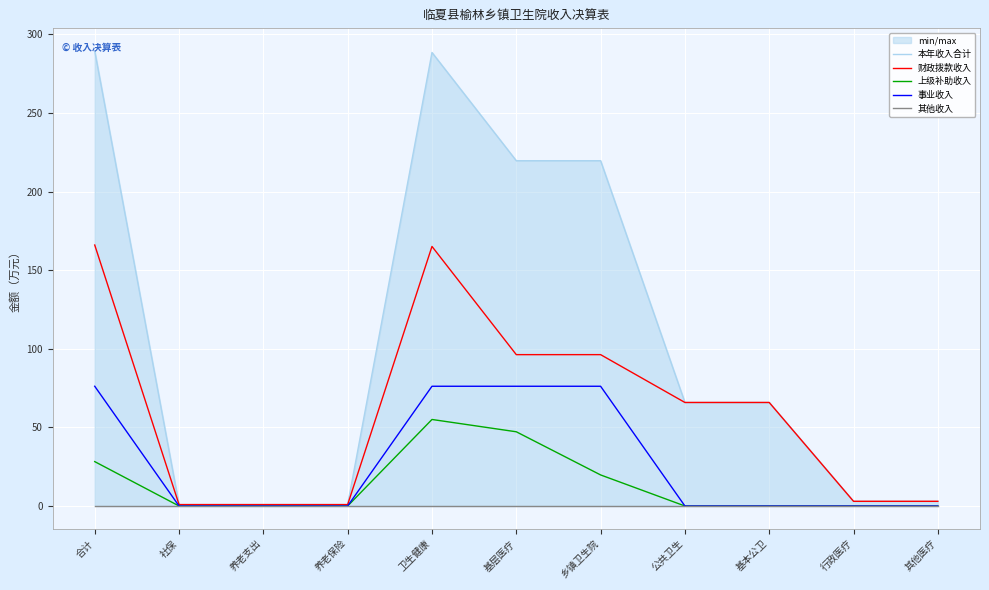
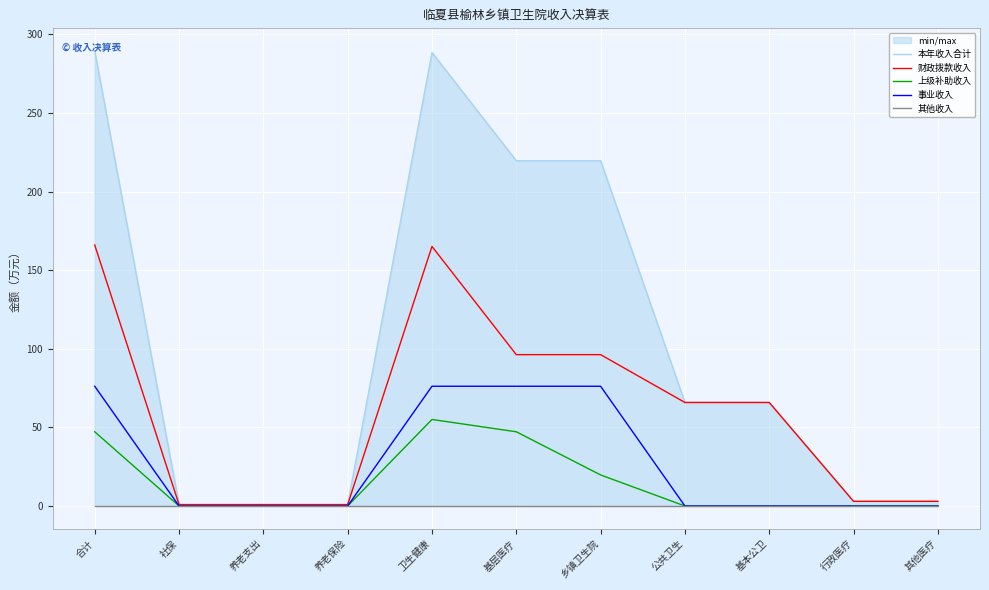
上级补助收入, 合计: 28 -> 47
